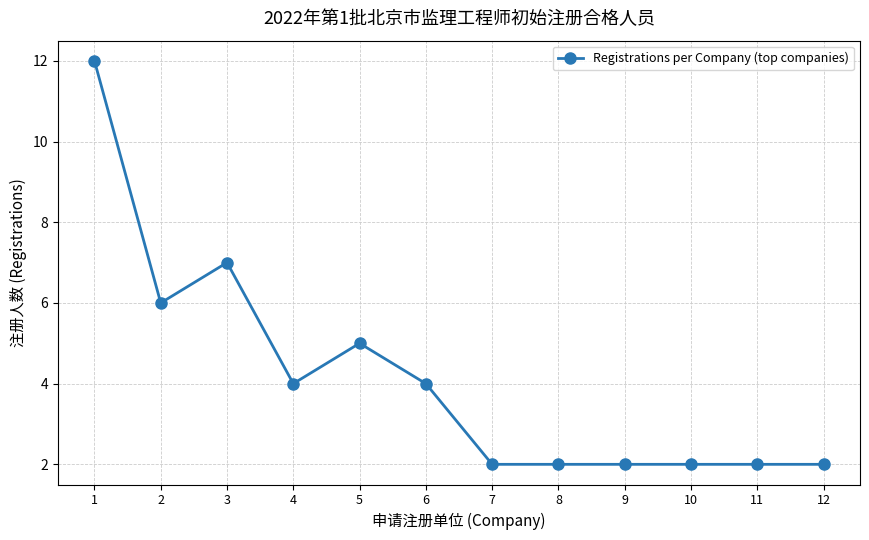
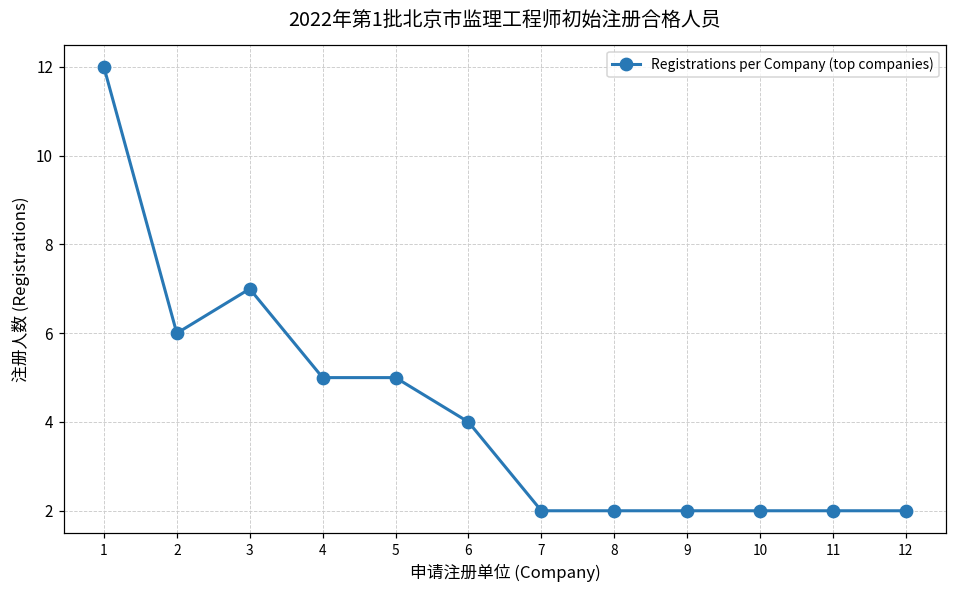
4: 4 -> 5
